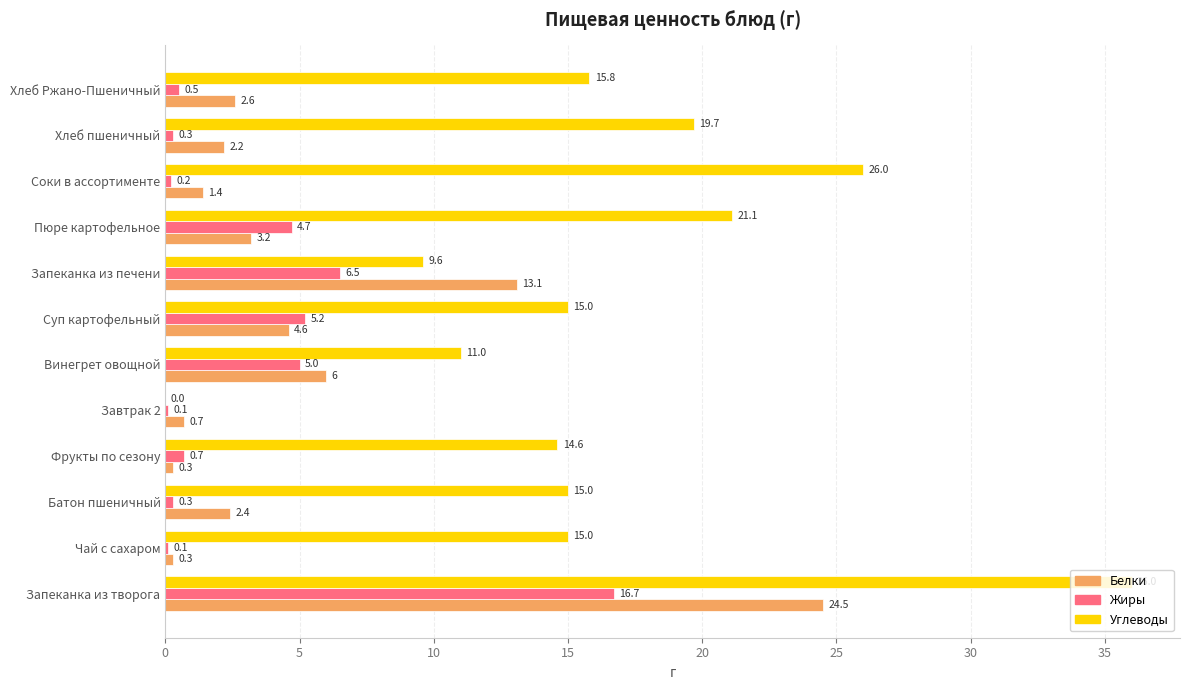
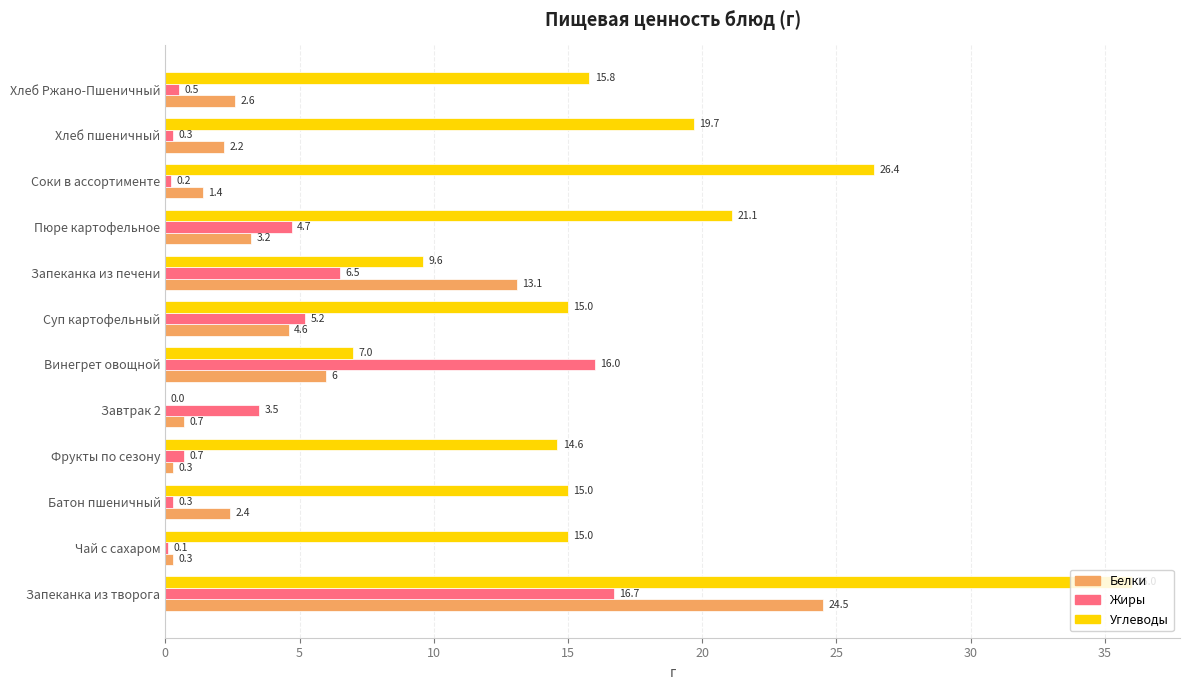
Углеводы, Соки в ассортименте: 26.0 -> 26.4
Углеводы, Винегрет овощной: 11.0 -> 7.0
Жиры, Винегрет овощной: 5.0 -> 16.0
Жиры, Завтрак 2: 0.1 -> 3.5
